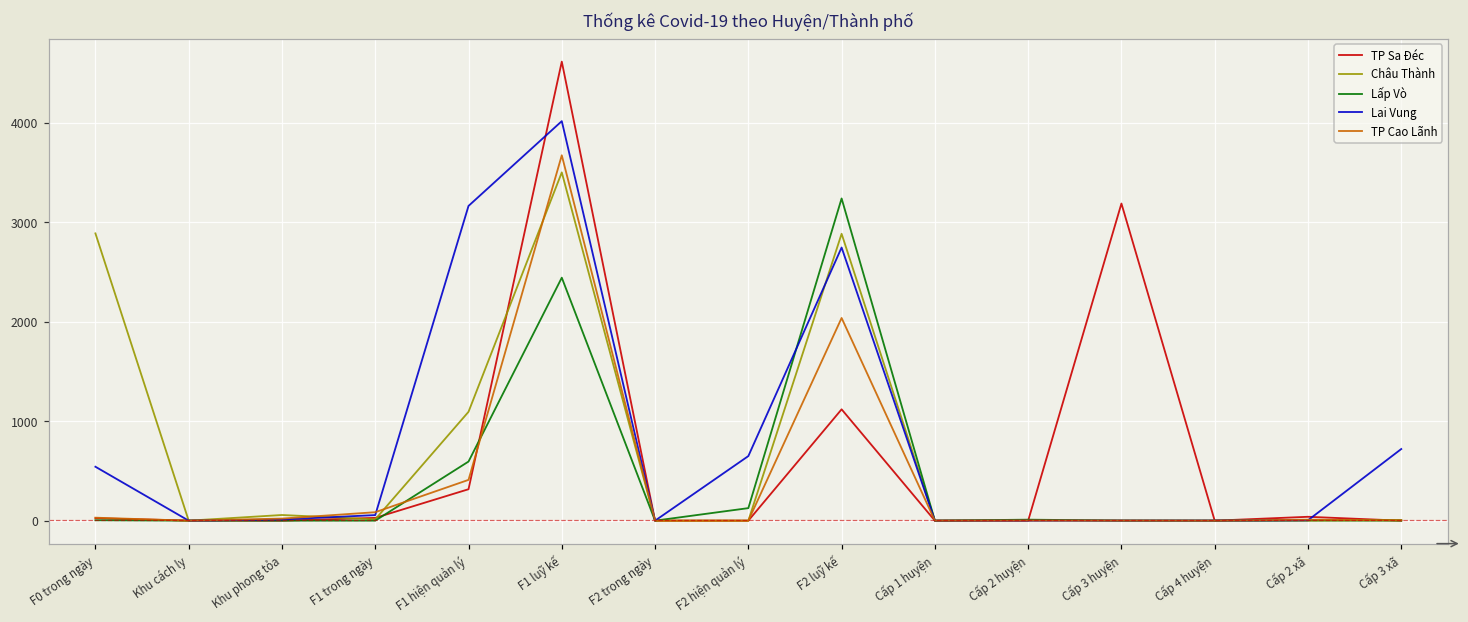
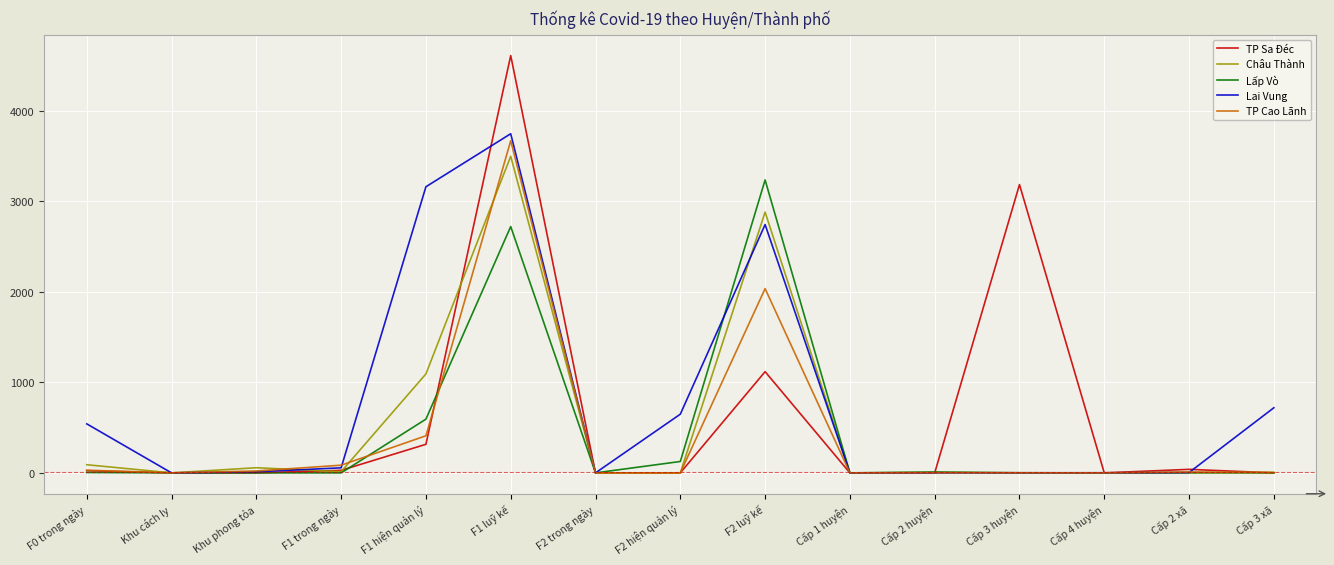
Châu Thành, F0 trong ngày: 2900 -> 100
Lấp Vò, F1 luỹ kế: 2400 -> 2700
Lai Vung, F1 luỹ kế: 4000 -> 3700
